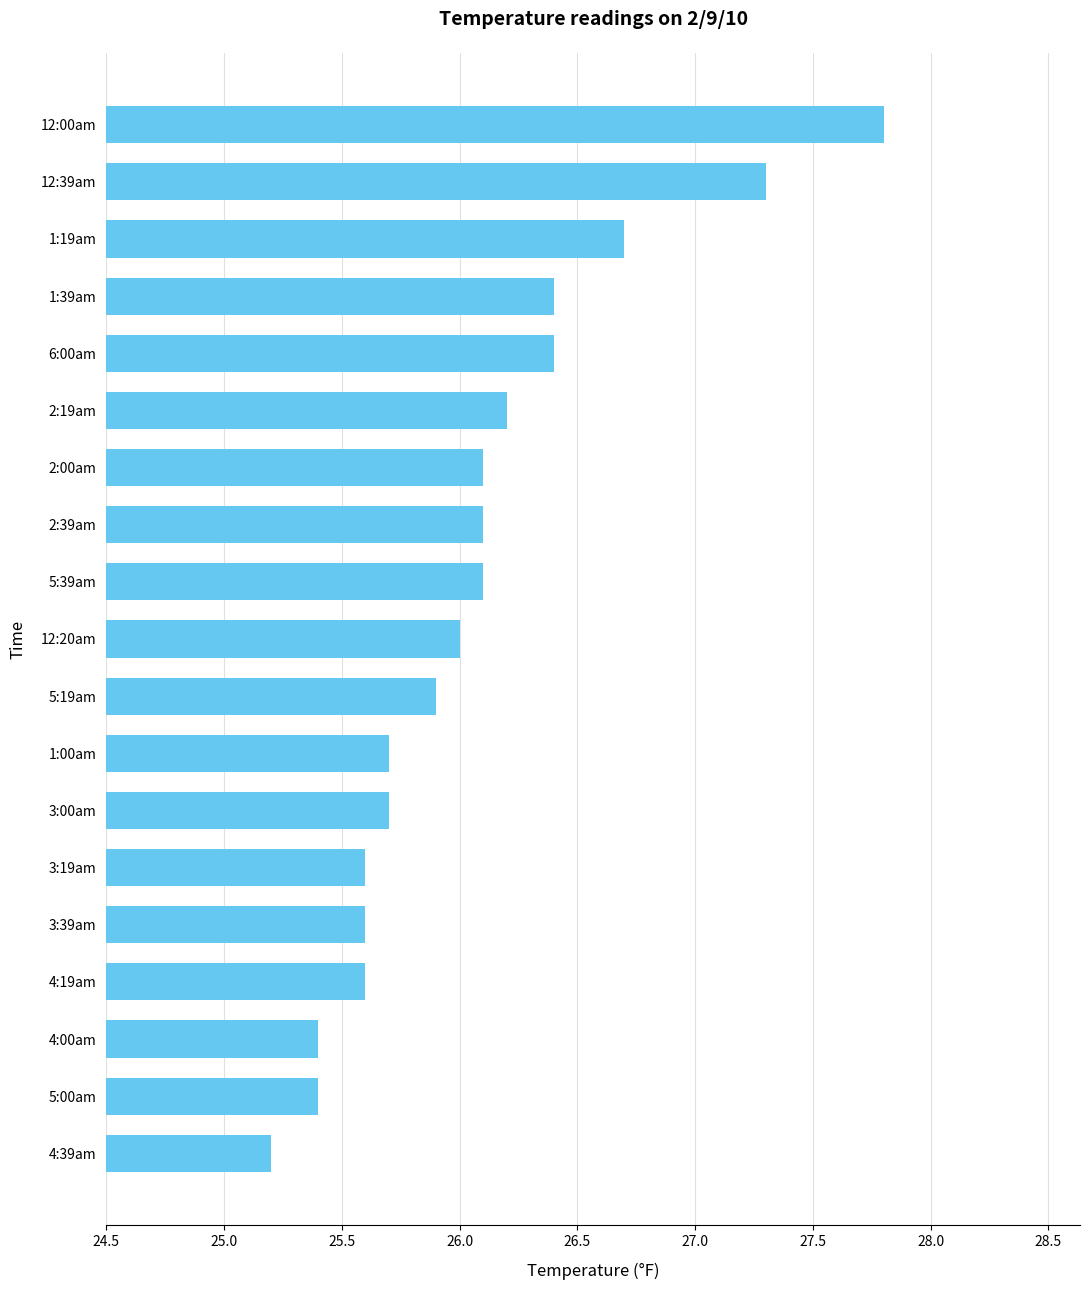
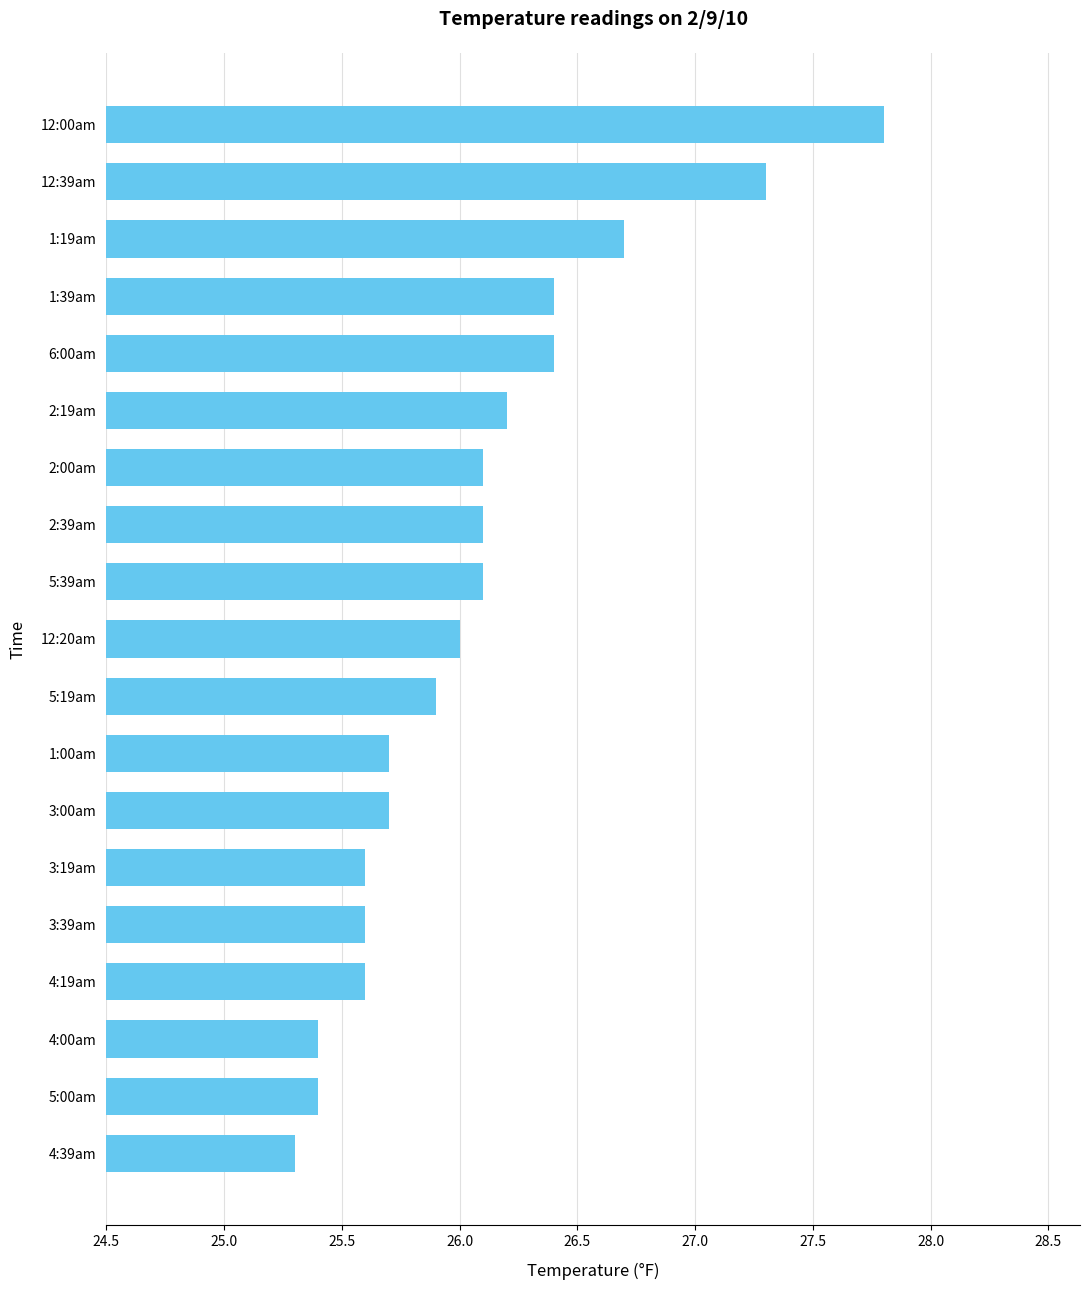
4:39am: 25.2 -> 25.3
